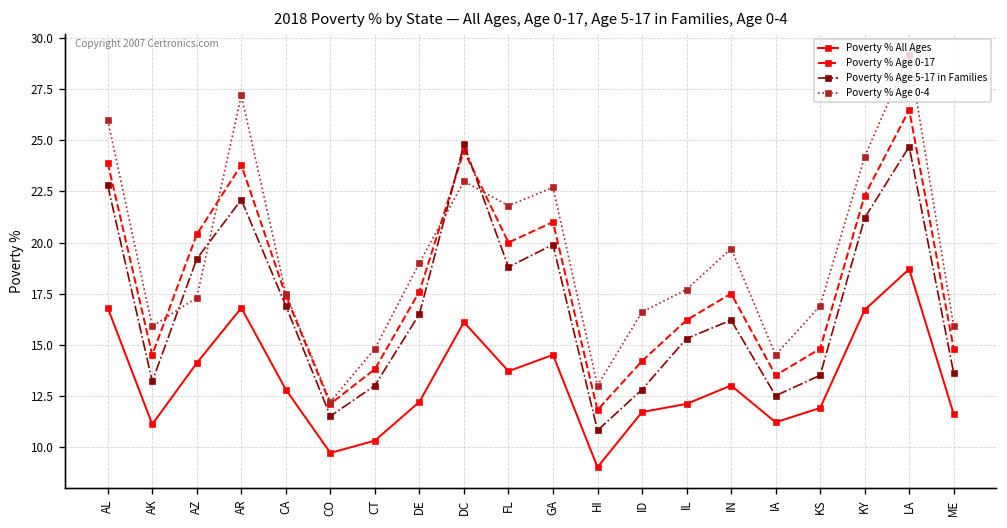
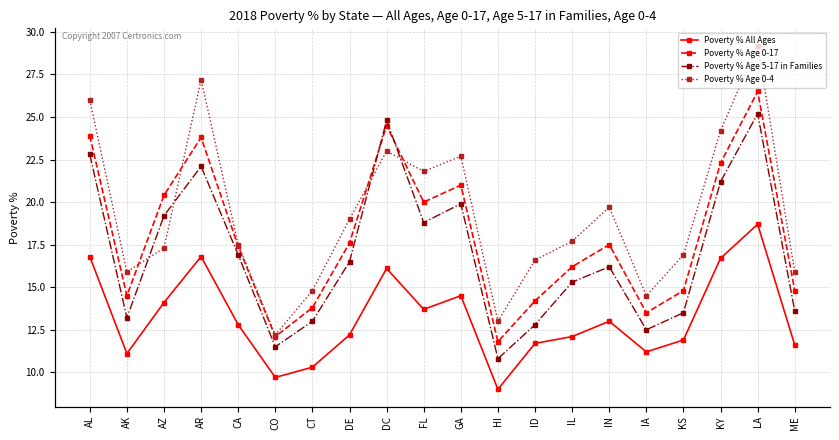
Poverty % Age 5-17 in Families, LA: 24.7 -> 25.2
